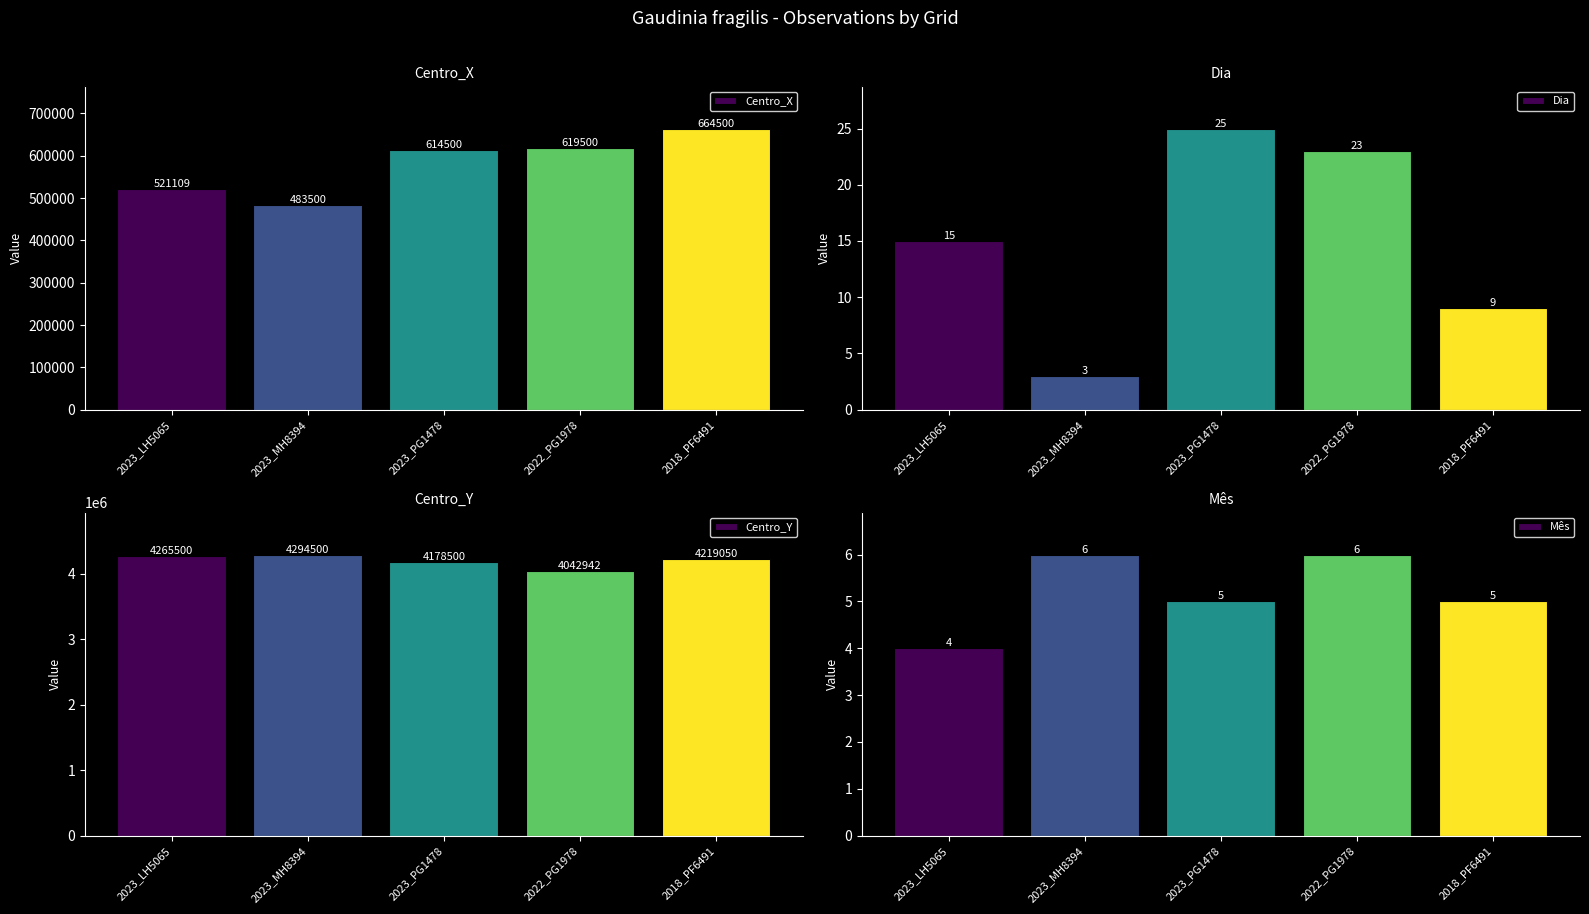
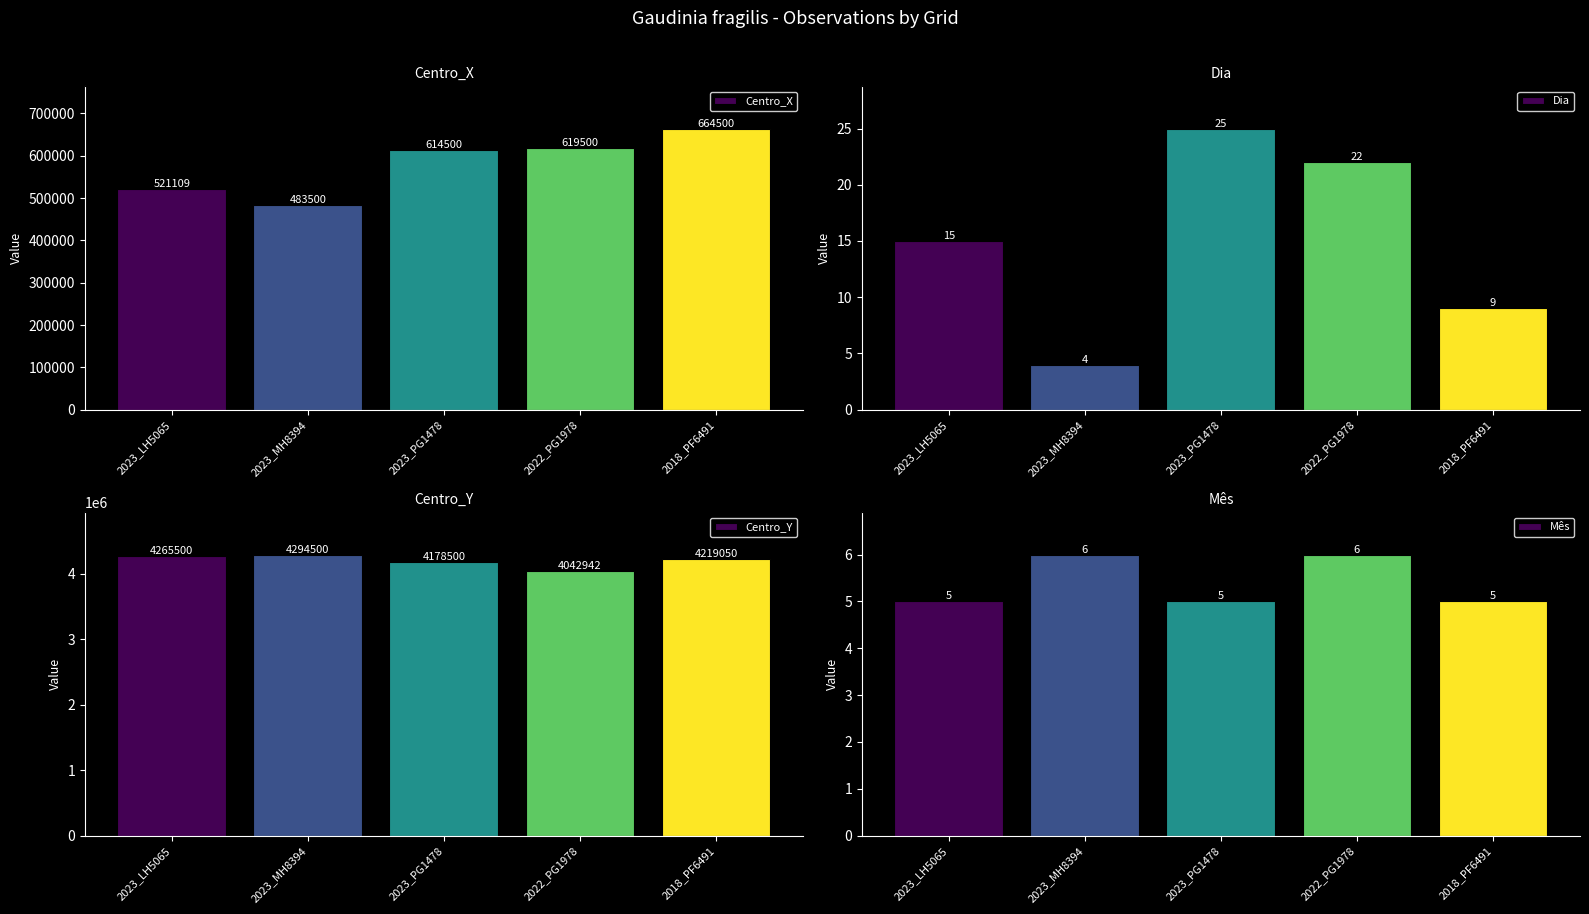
Dia, 2023_MH8394: 3 -> 4
Dia, 2022_PG1978: 23 -> 22
Mês, 2023_LH5065: 4 -> 5
